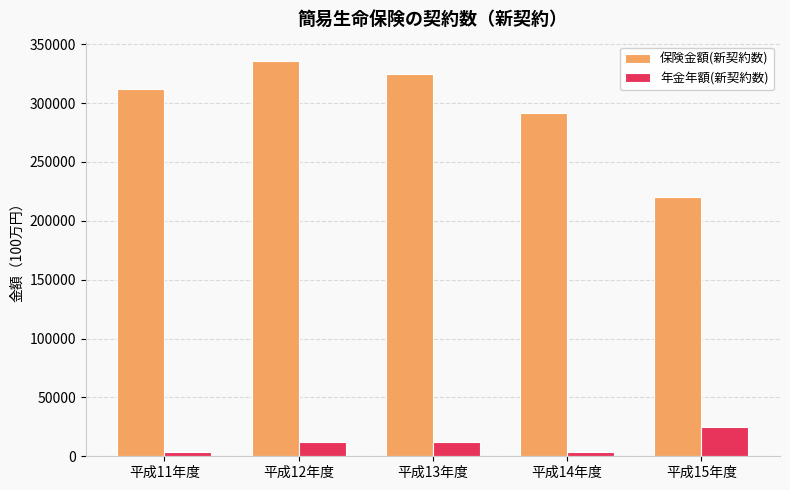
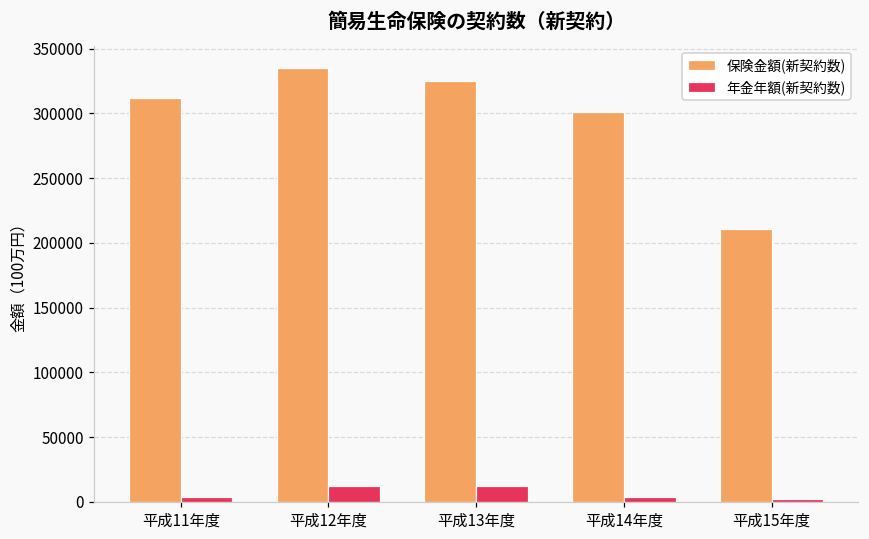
保険金額(新契約数), 平成14年度: 291000 -> 301000
保険金額(新契約数), 平成15年度: 221000 -> 211000
年金年額(新契約数), 平成15年度: 25000 -> 2000
